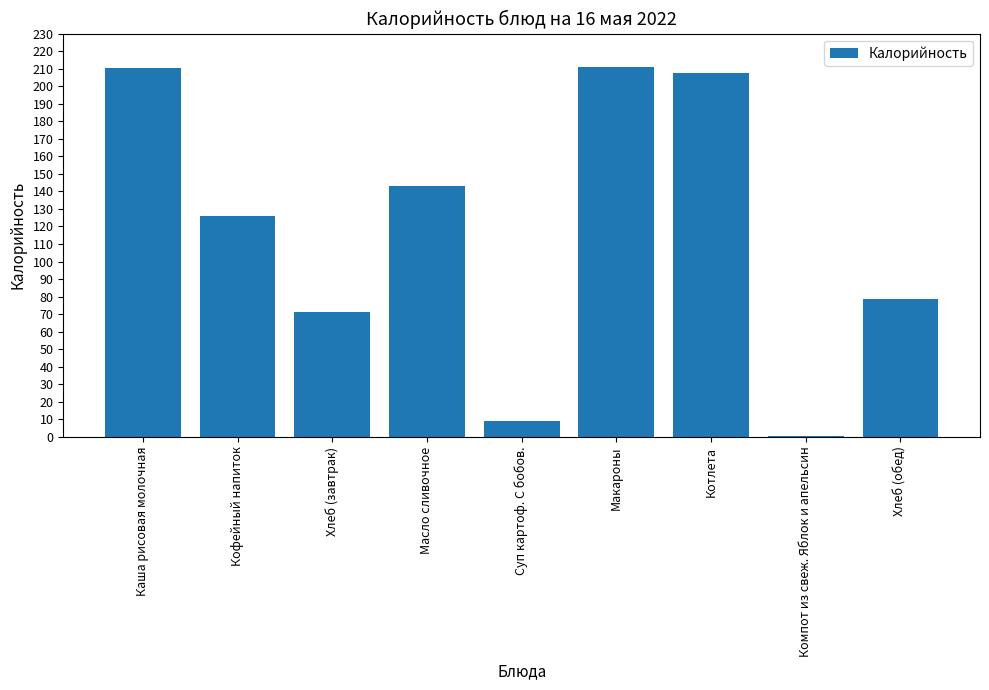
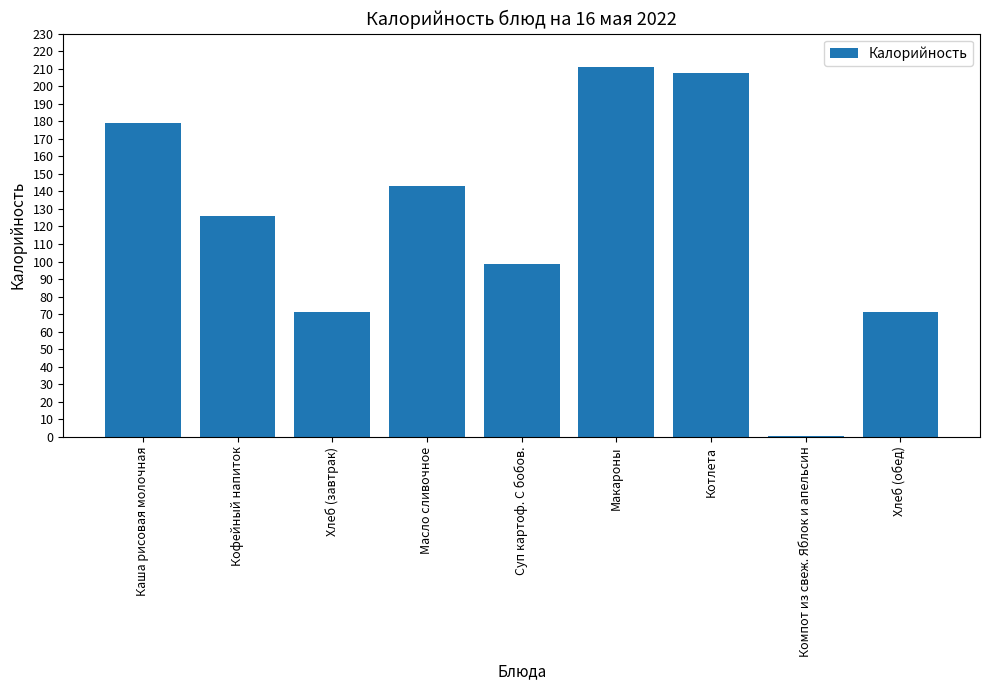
Каша рисовая молочная: 210 -> 179
Суп картоф. С бобов.: 9 -> 99
Хлеб (обед): 79 -> 71
